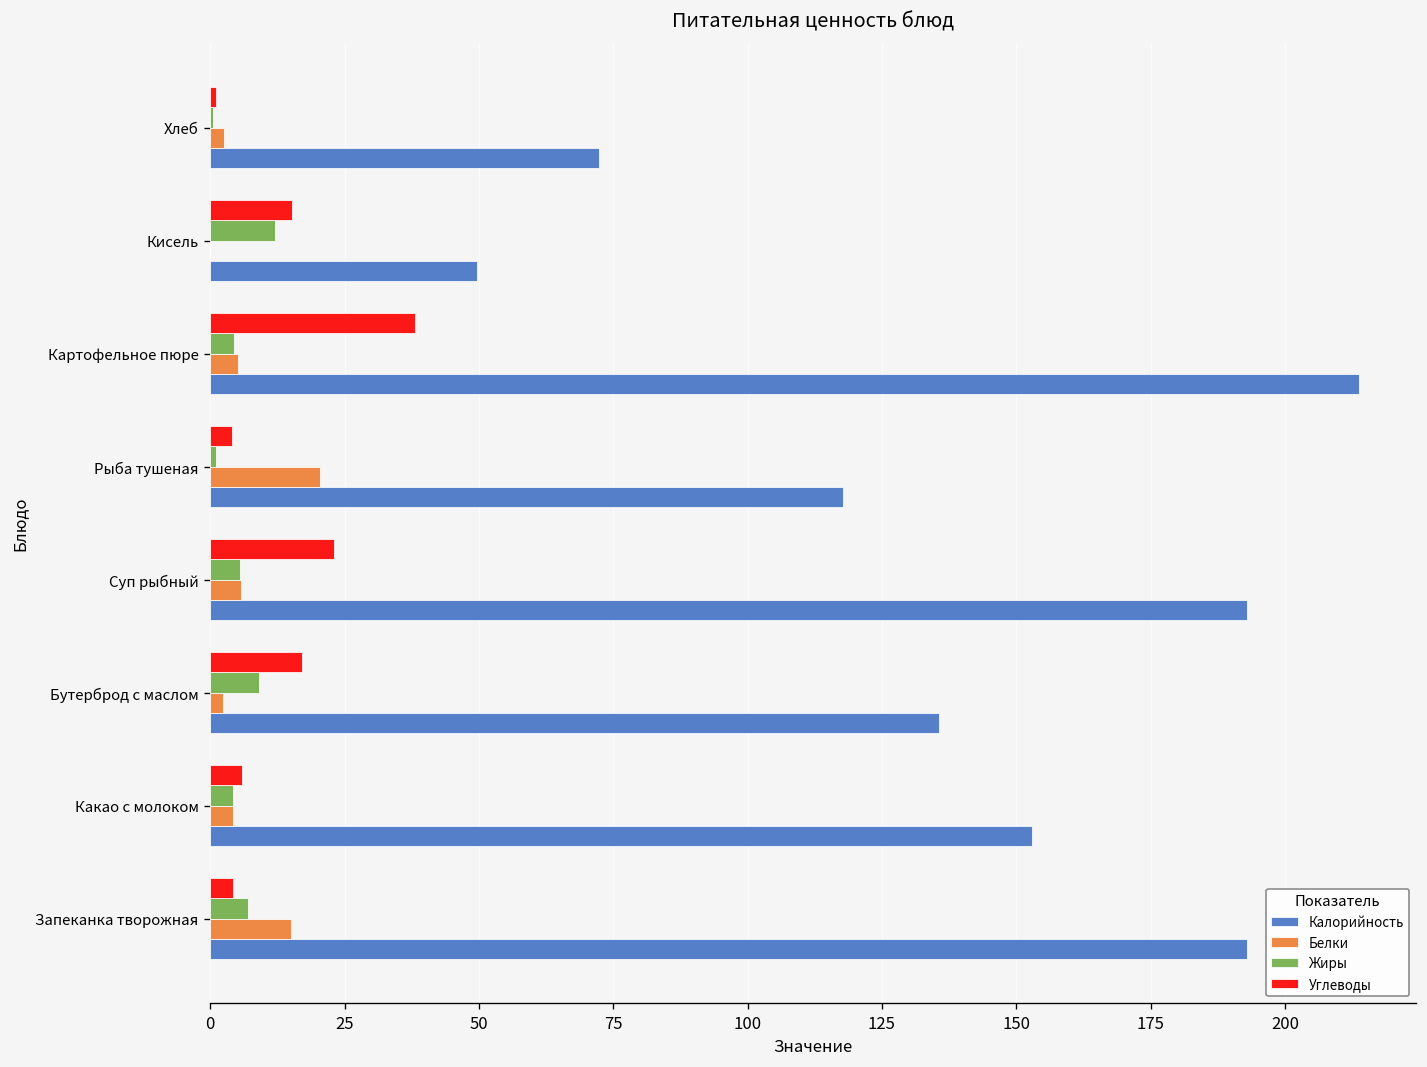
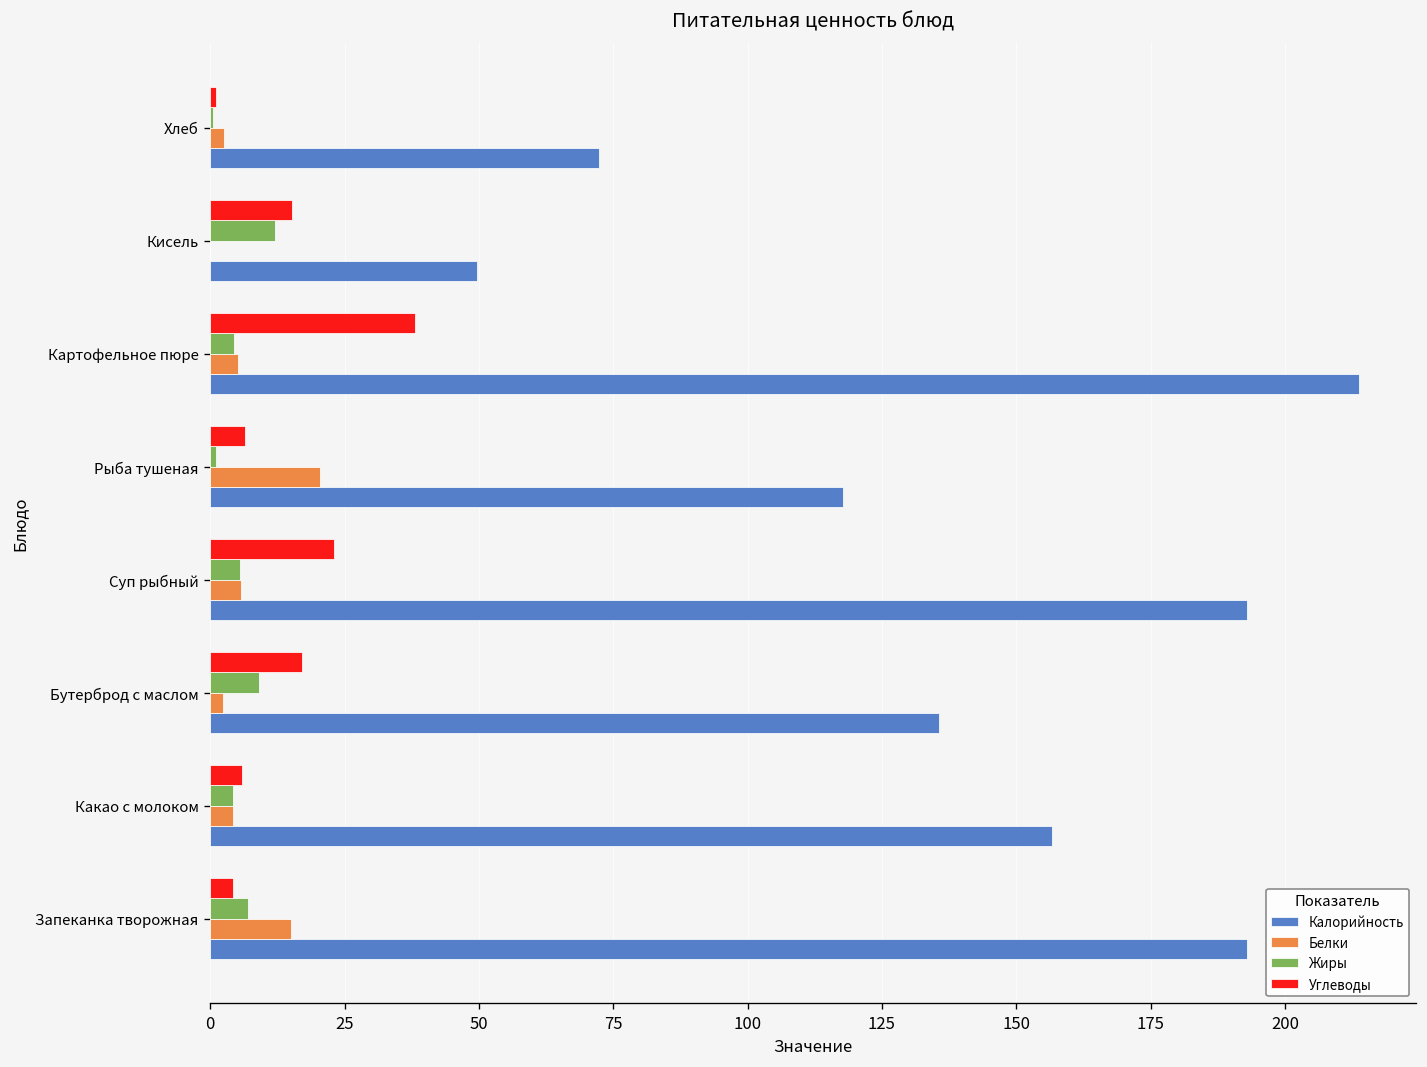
Углеводы, Рыба тушеная: 4 -> 7
Калорийность, Какао с молоком: 153 -> 157
